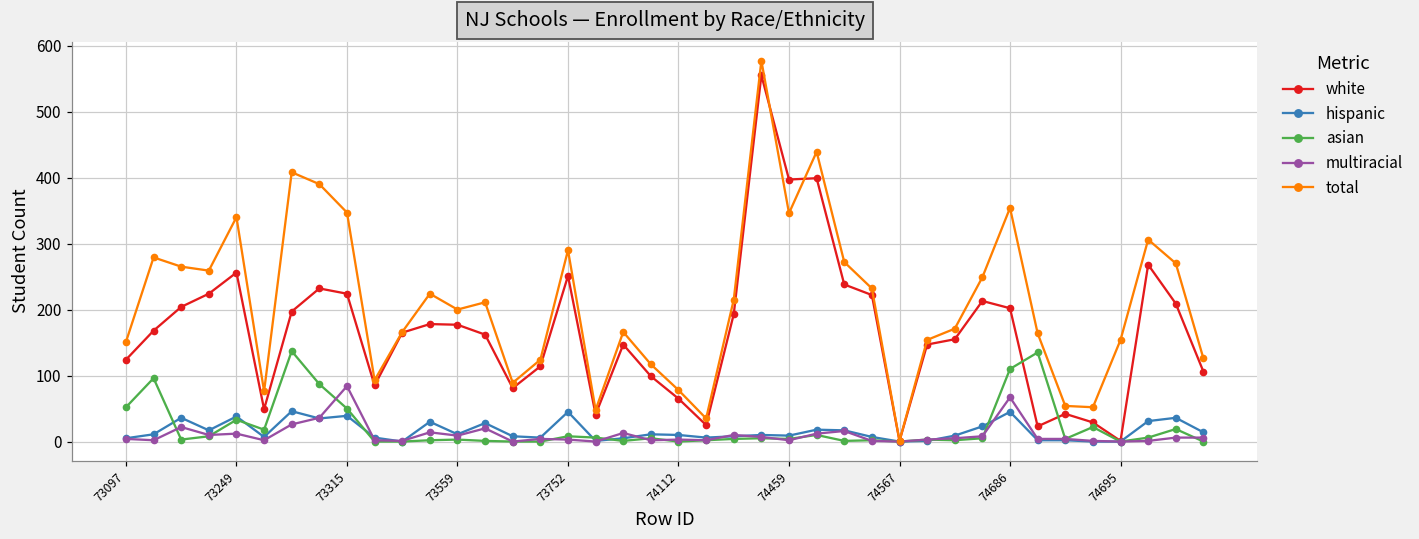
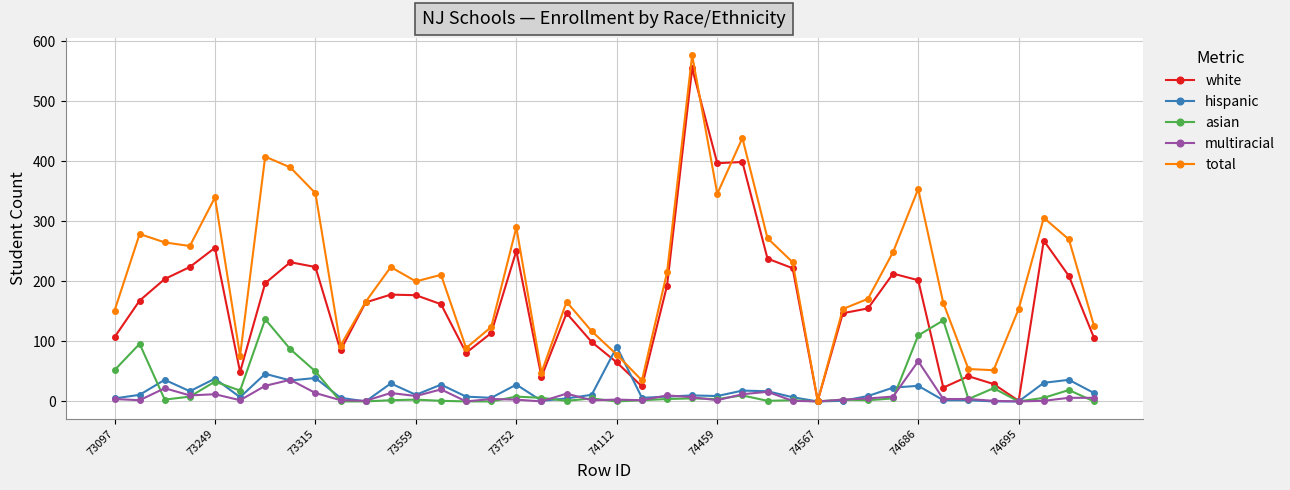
white, 73097: 120 -> 110
multiracial, 73315: 80 -> 10
hispanic, 73752: 50 -> 30
hispanic, 74112: 10 -> 90
hispanic, 74686: 50 -> 30
